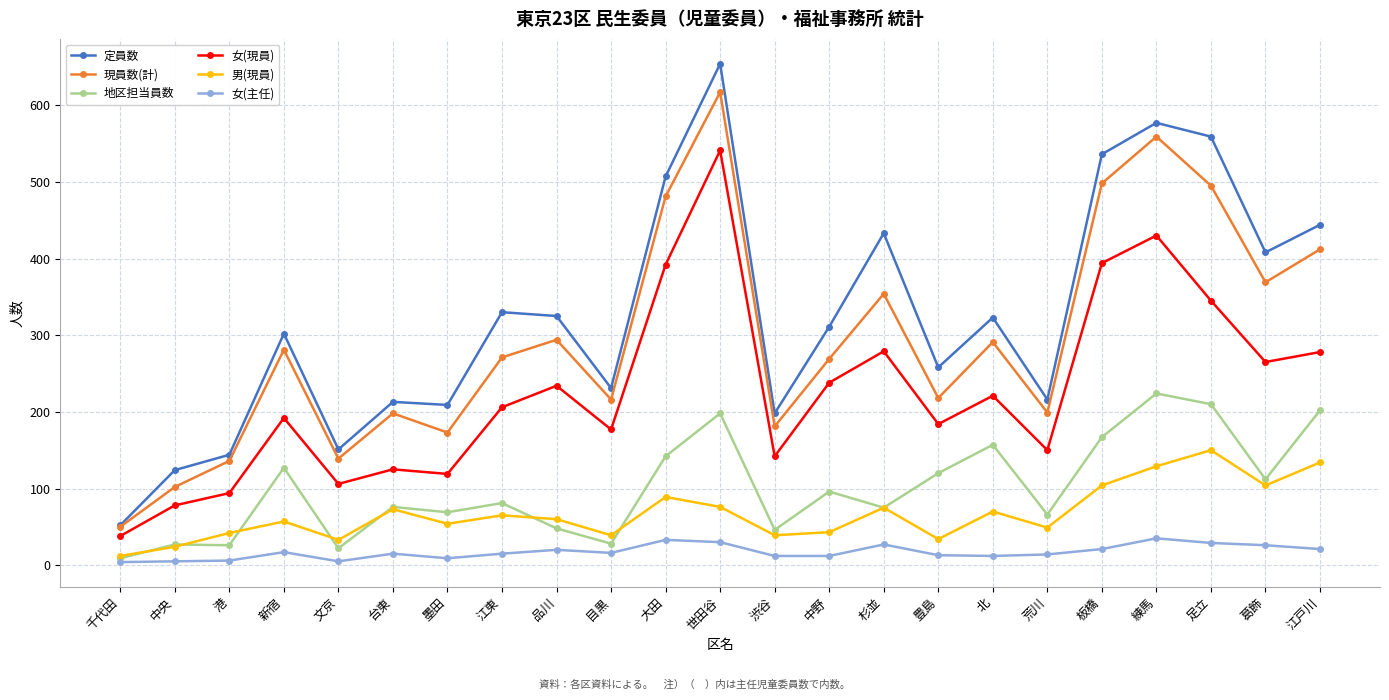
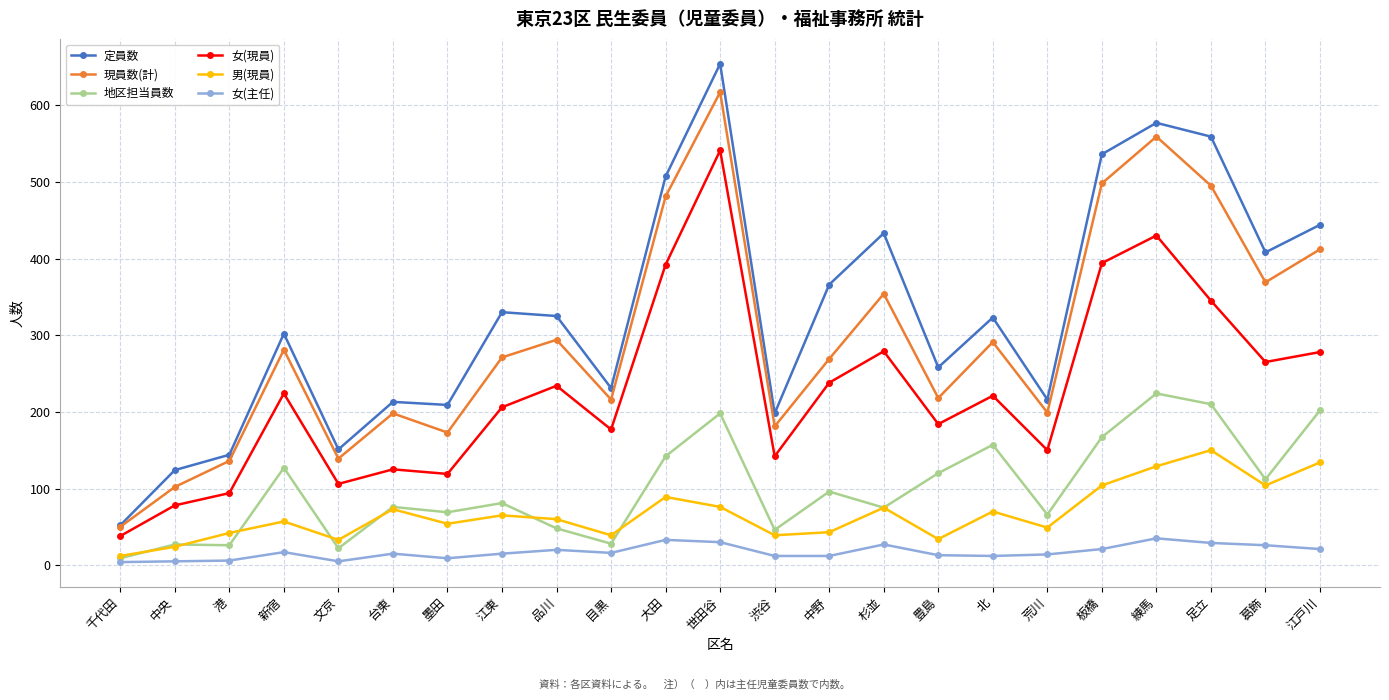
女(現員), 新宿: 190 -> 220
定員数, 中野: 310 -> 370
